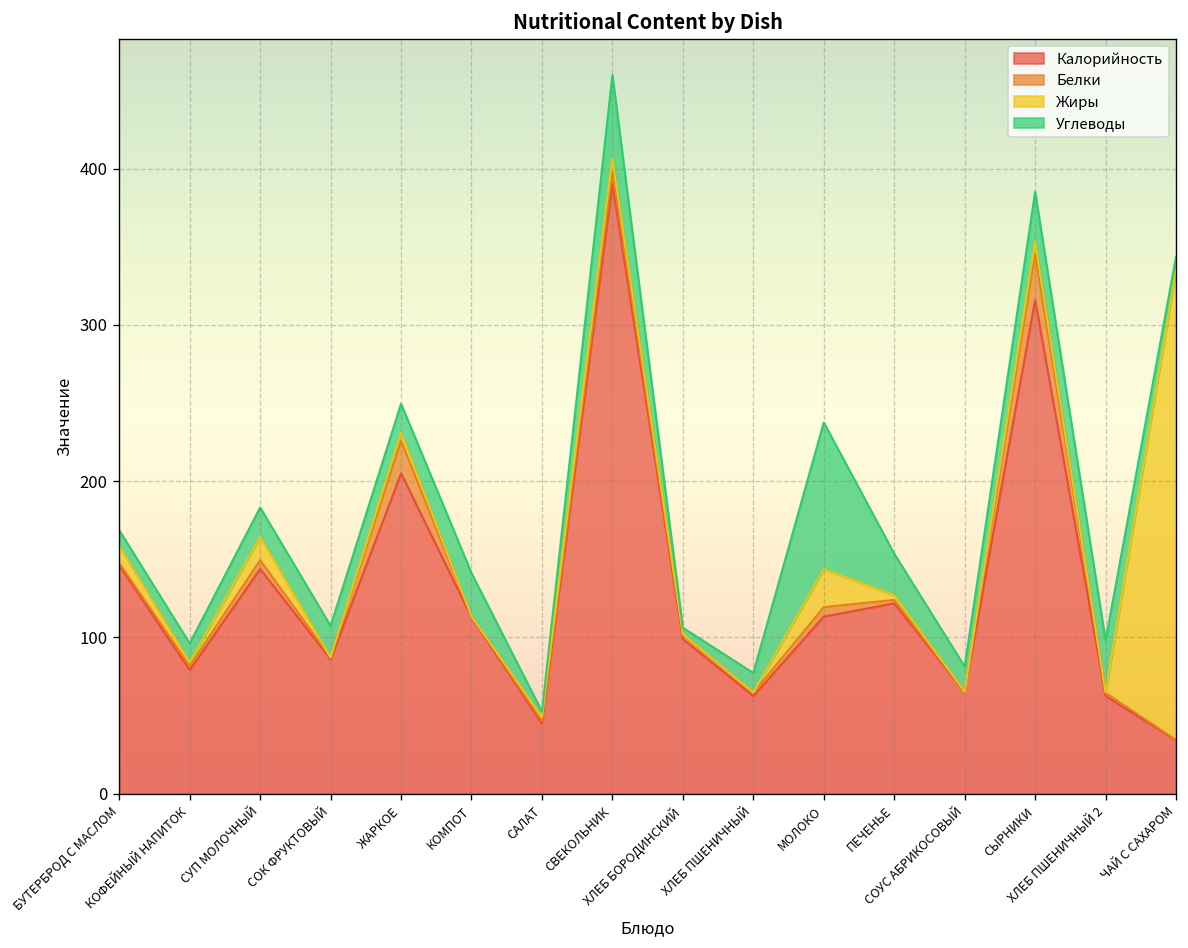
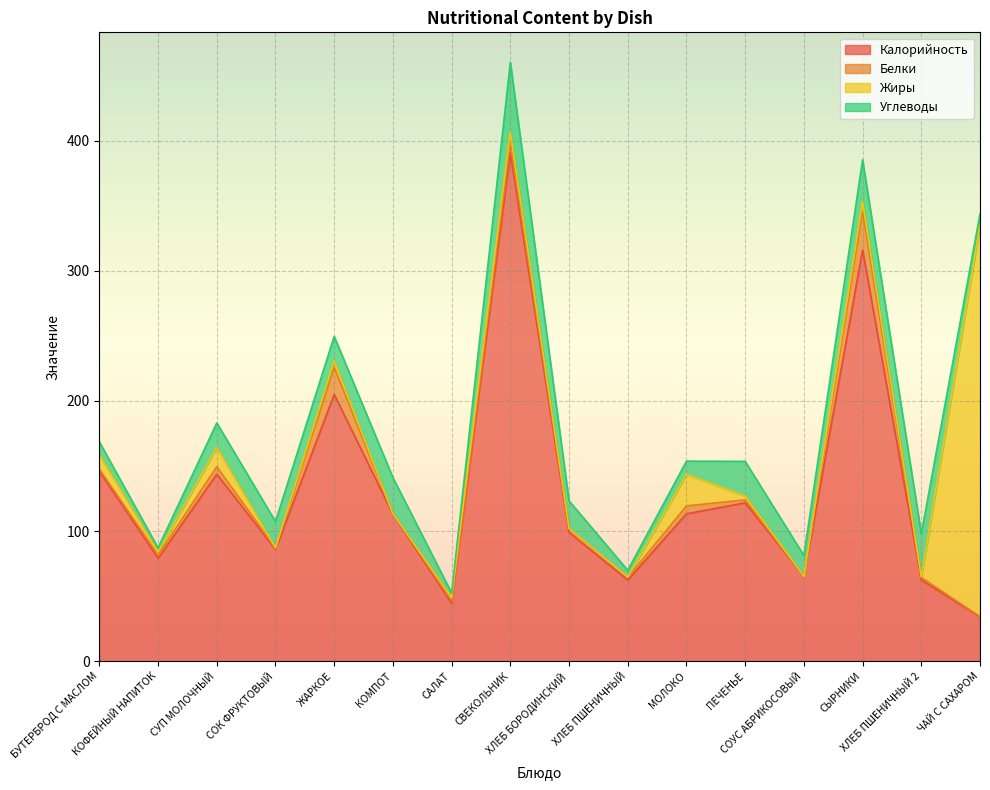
Углеводы, КОФЕЙНЫЙ НАПИТОК: 12 -> 3
Углеводы, ХЛЕБ БОРОДИНСКИЙ: 4 -> 21
Углеводы, ХЛЕБ ПШЕНИЧНЫЙ: 13 -> 5
Углеводы, МОЛОКО: 94 -> 10
